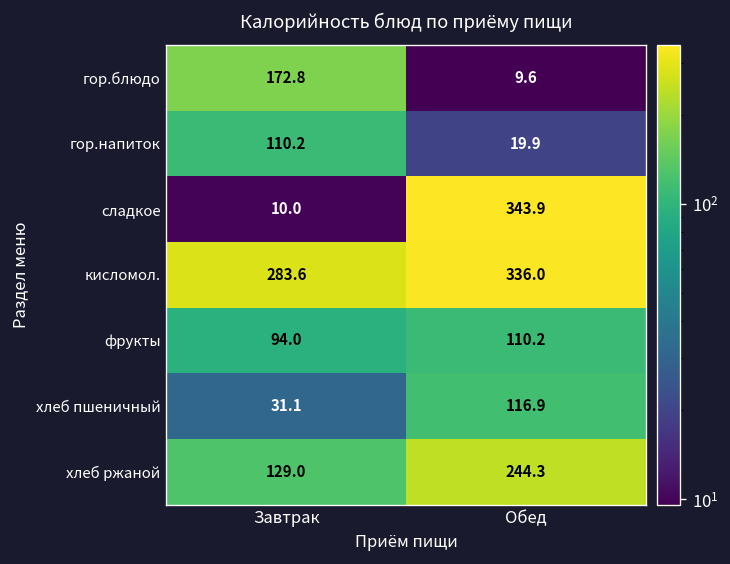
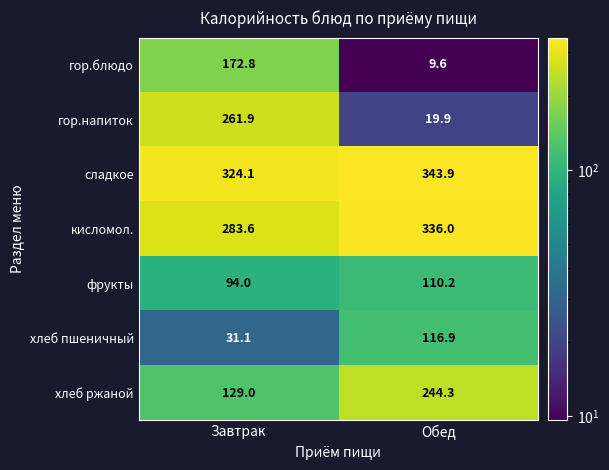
гор.напиток, Завтрак: 110.2 -> 261.9
сладкое, Завтрак: 10.0 -> 324.1
